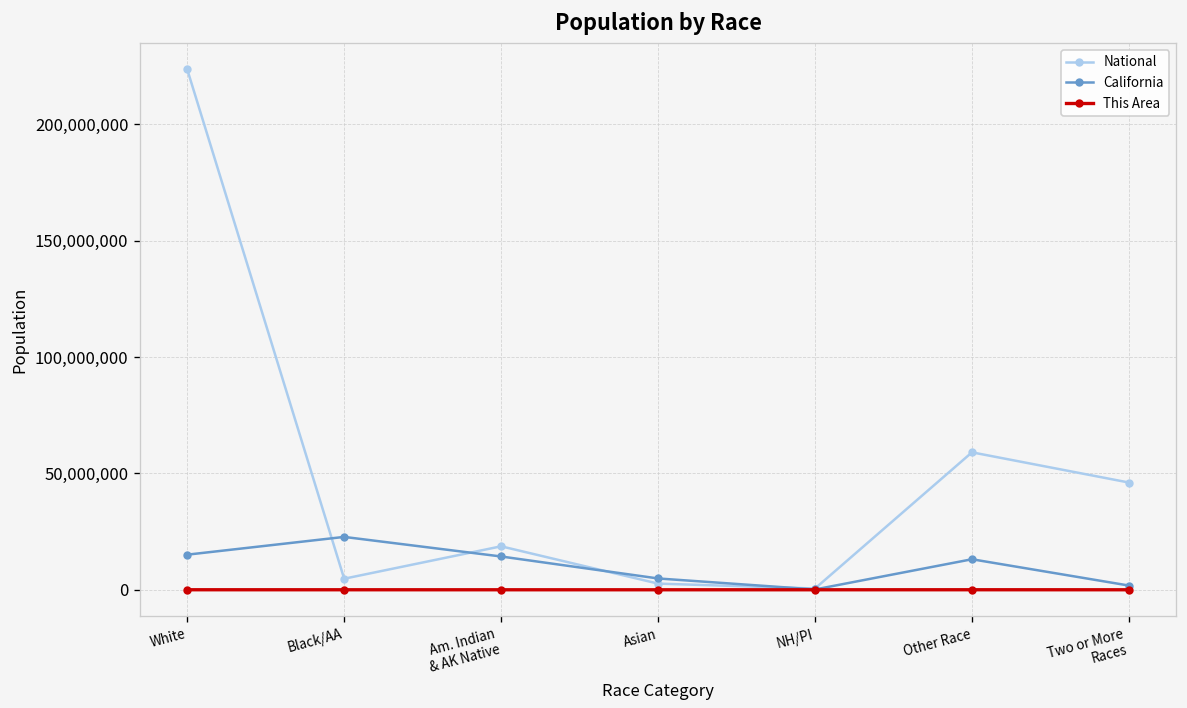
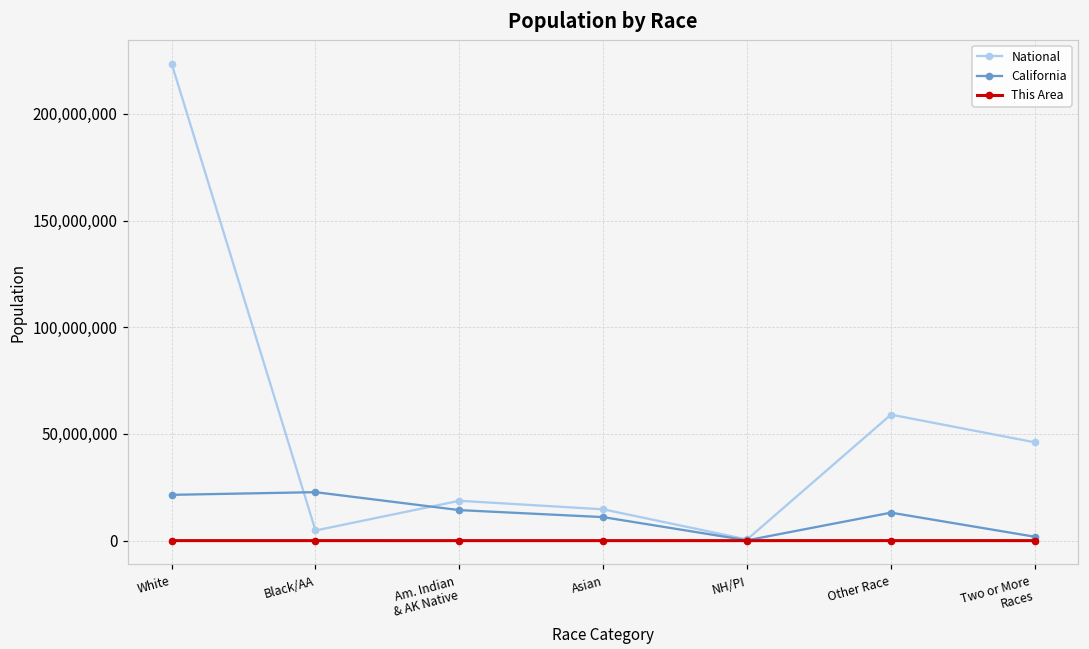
California, White: 15,000,000 -> 21,000,000
National, Asian: 3,000,000 -> 15,000,000
California, Asian: 5,000,000 -> 11,000,000
